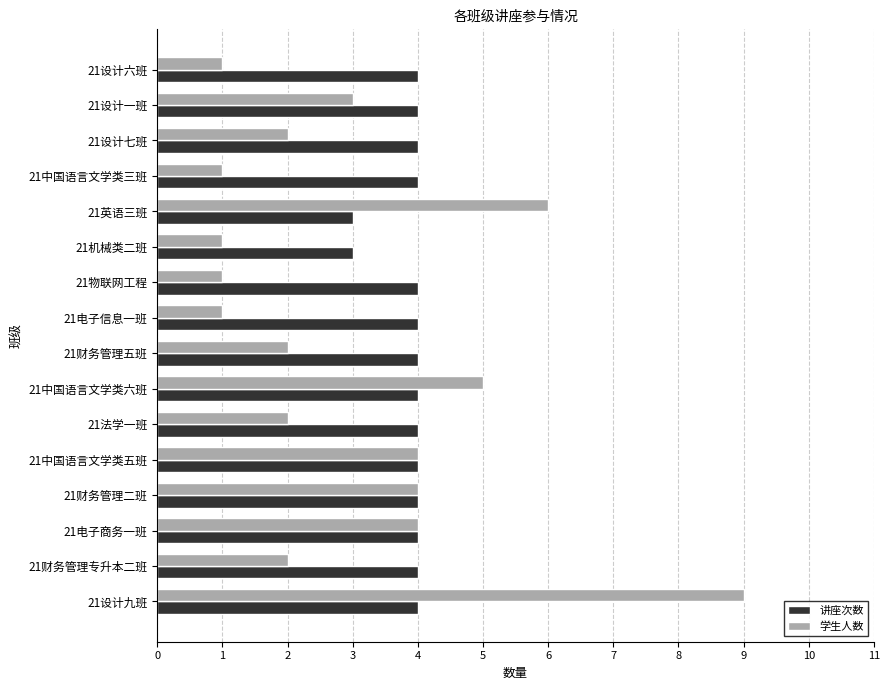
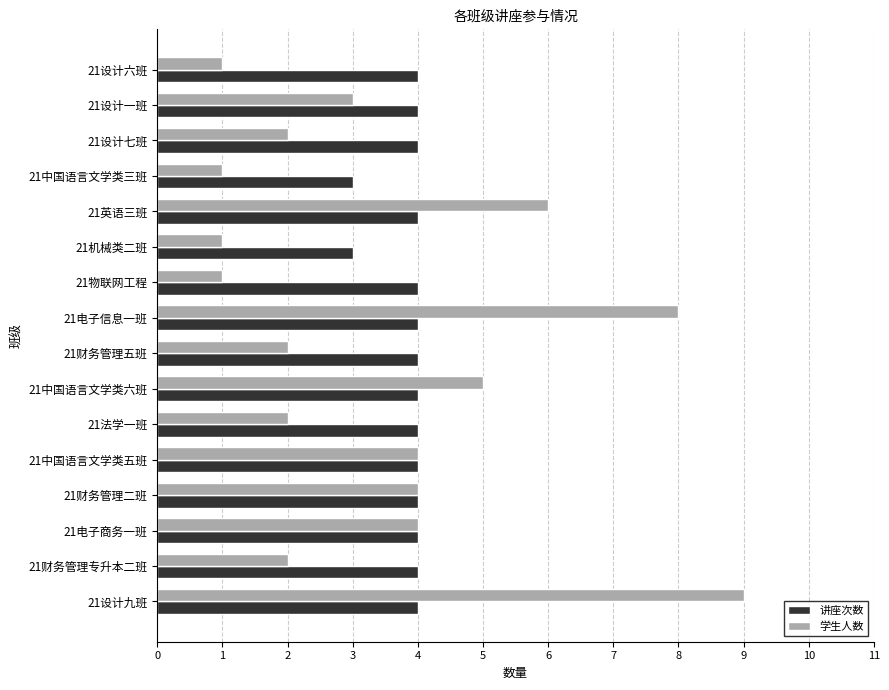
讲座次数, 21中国语言文学类三班: 4 -> 3
讲座次数, 21英语三班: 3 -> 4
学生人数, 21电子信息一班: 1 -> 8
